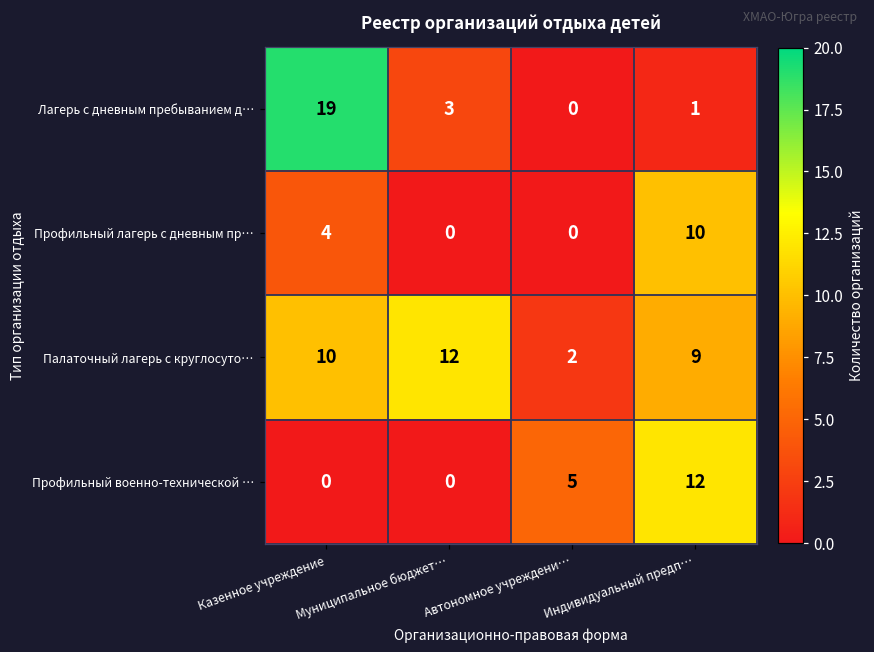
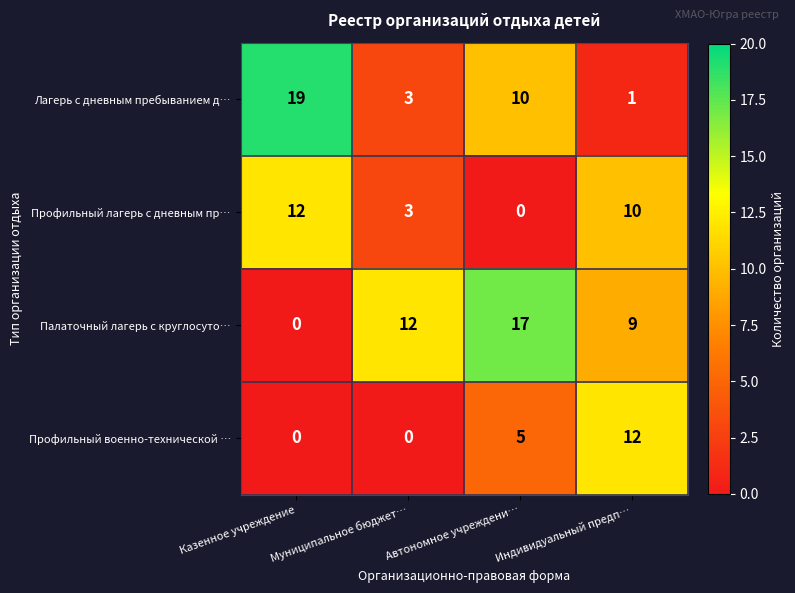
Лагерь с дневным пребыванием д…, Автономное учреждени…: 0 -> 10
Профильный лагерь с дневным пр…, Казенное учреждение: 4 -> 12
Профильный лагерь с дневным пр…, Муниципальное бюджет…: 0 -> 3
Палаточный лагерь с круглосуто…, Казенное учреждение: 10 -> 0
Палаточный лагерь с круглосуто…, Автономное учреждени…: 2 -> 17
